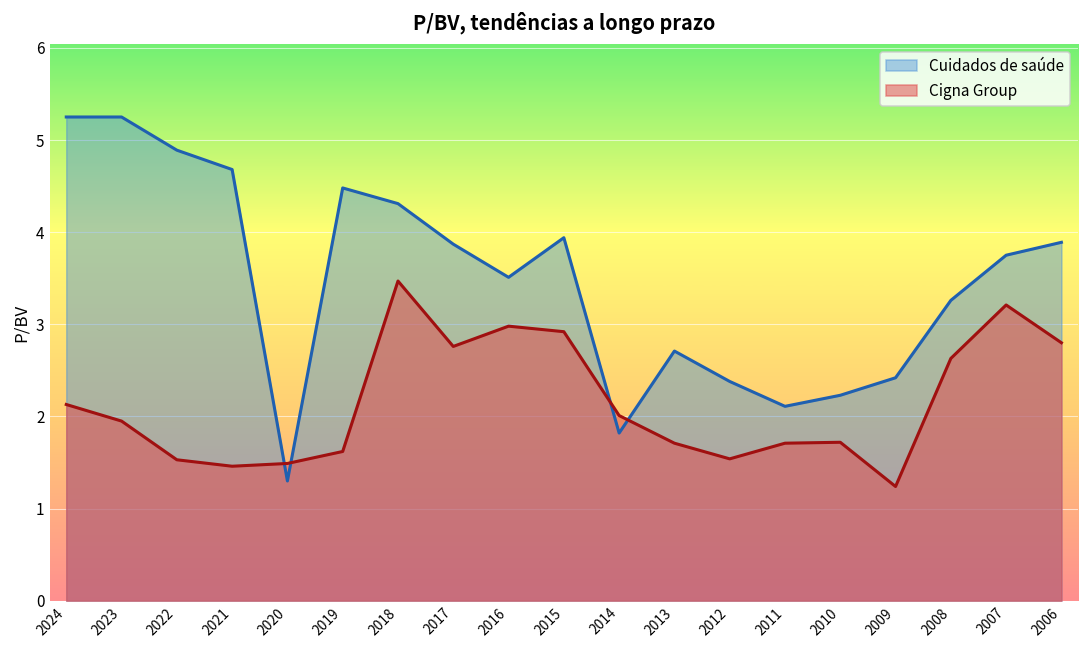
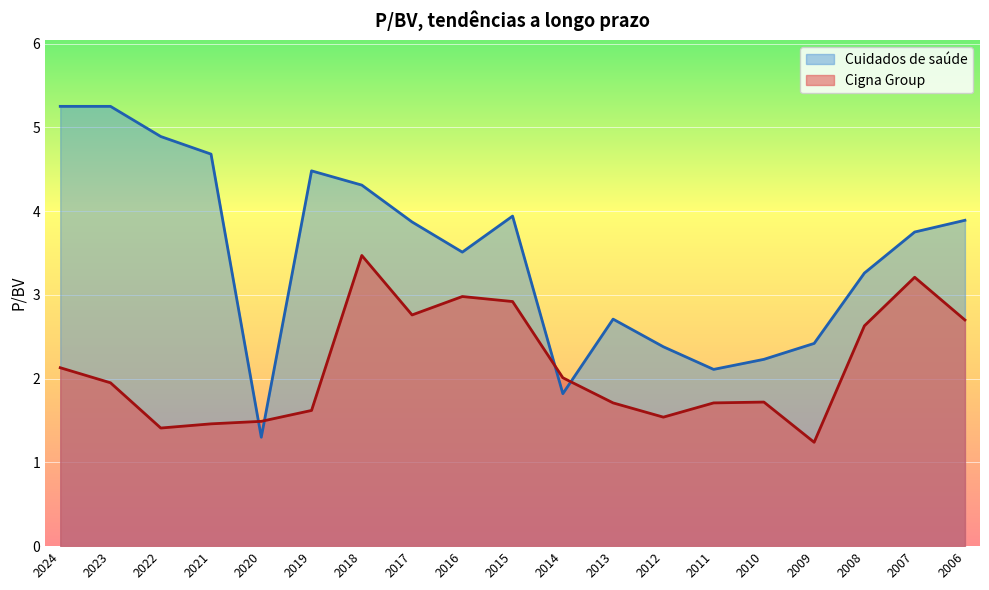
Cigna Group, 2022: 1.5 -> 1.4
Cigna Group, 2006: 2.8 -> 2.7
